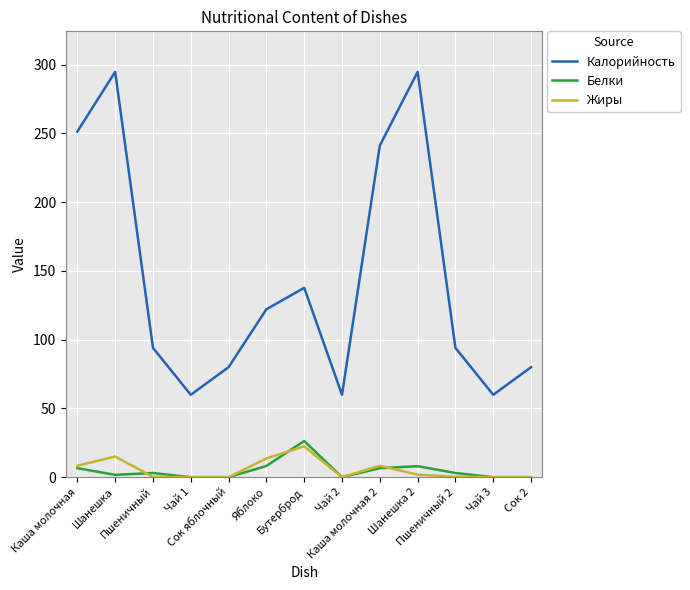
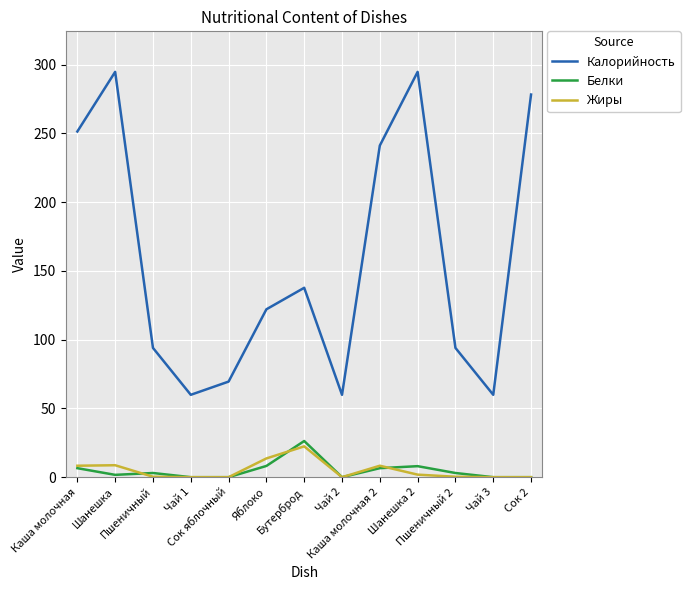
Жиры, Шанешка: 15 -> 9
Калорийность, Сок яблочный: 80 -> 70
Калорийность, Сок 2: 80 -> 278
